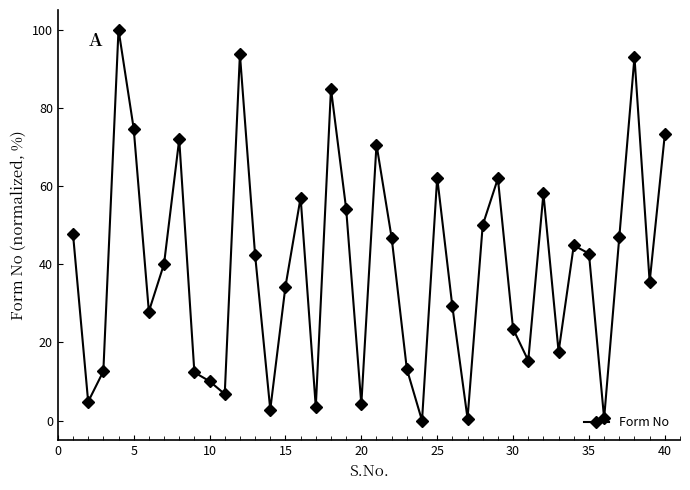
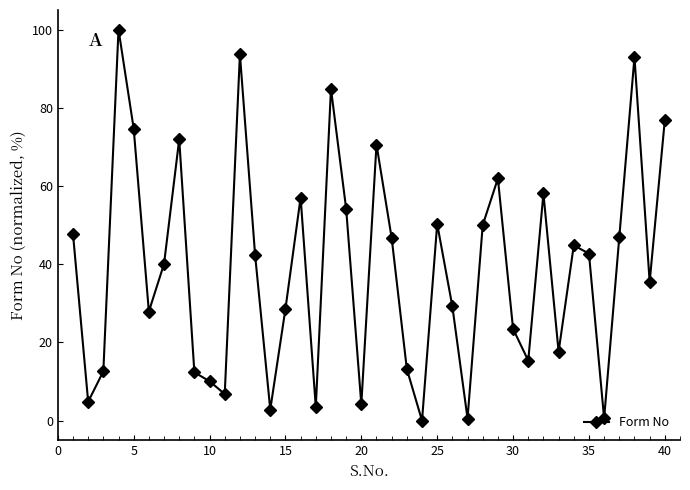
15: 34 -> 29
25: 62 -> 50
40: 73 -> 77
